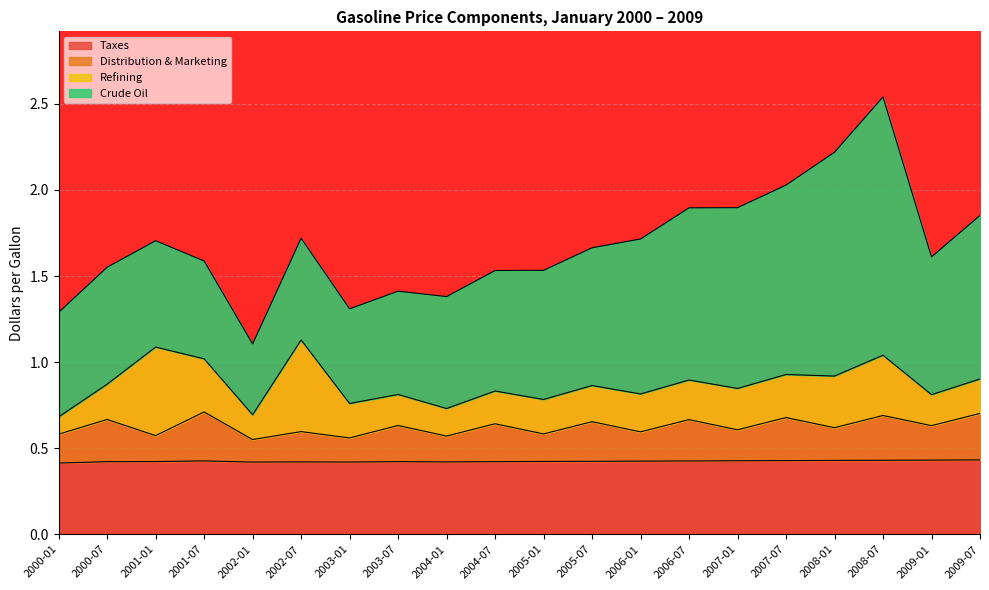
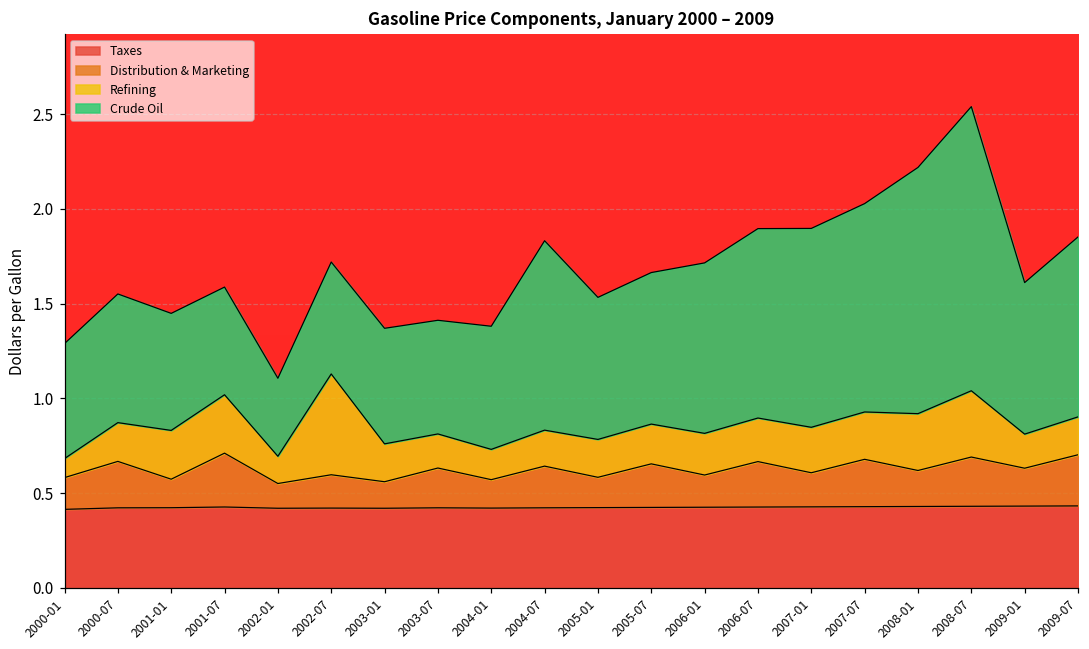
Refining, 2001-01: 0.51 -> 0.26
Crude Oil, 2003-01: 0.55 -> 0.61
Crude Oil, 2004-07: 0.7 -> 1.0
